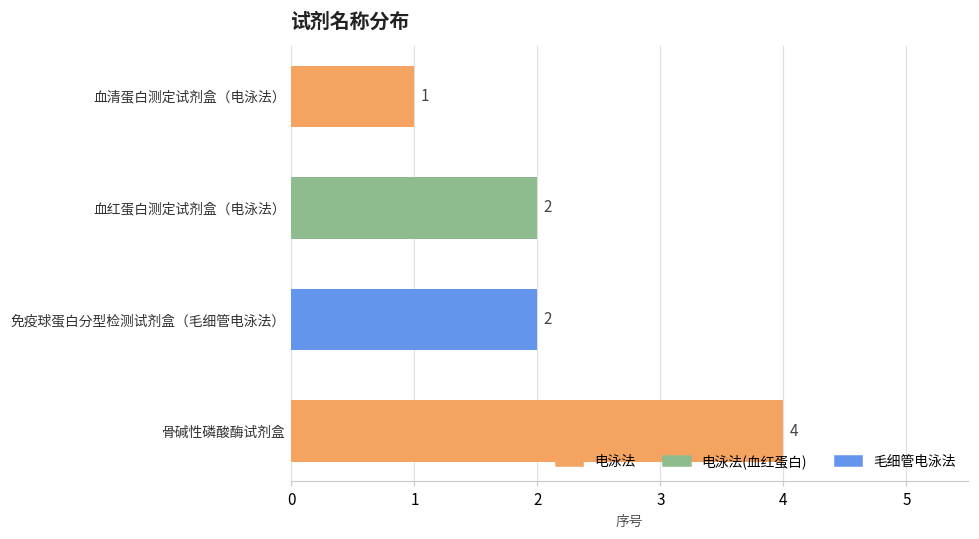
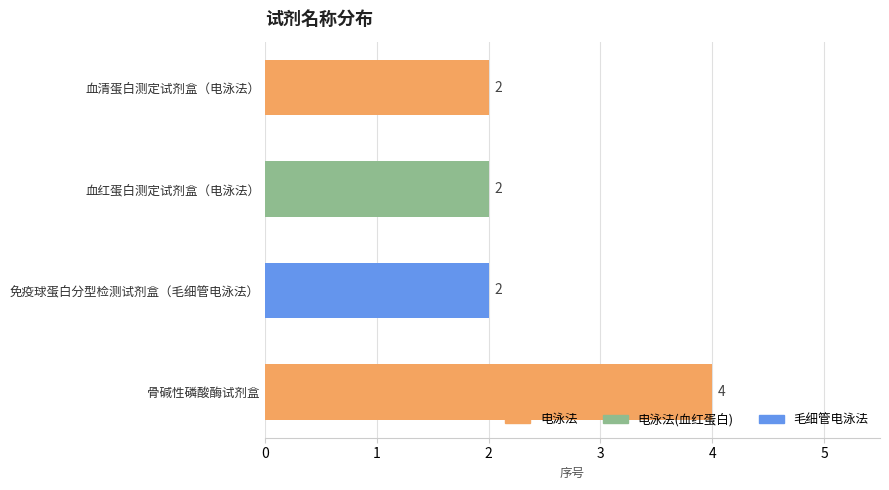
血清蛋白测定试剂盒（电泳法）: 1 -> 2
